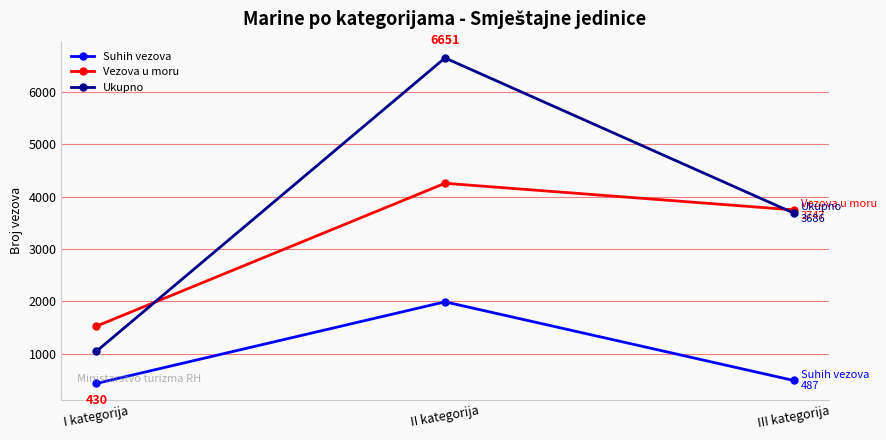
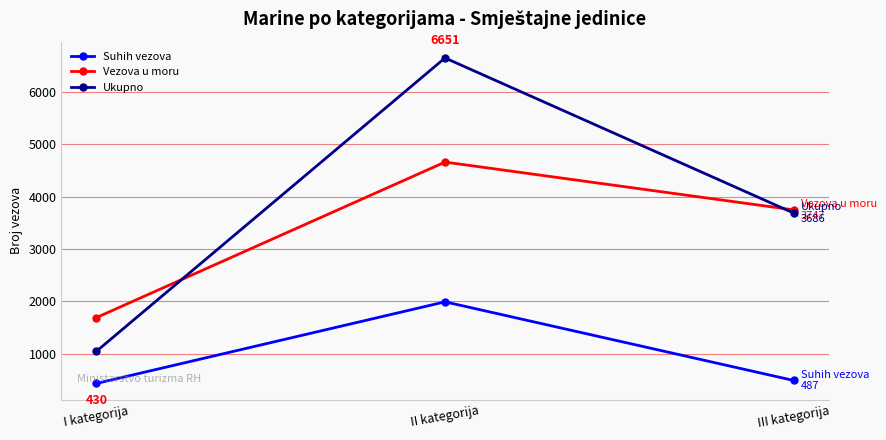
Vezova u moru, I kategorija: 1500 -> 1700
Vezova u moru, II kategorija: 4300 -> 4700
